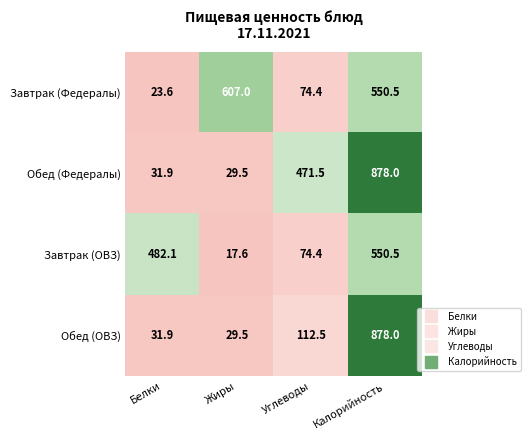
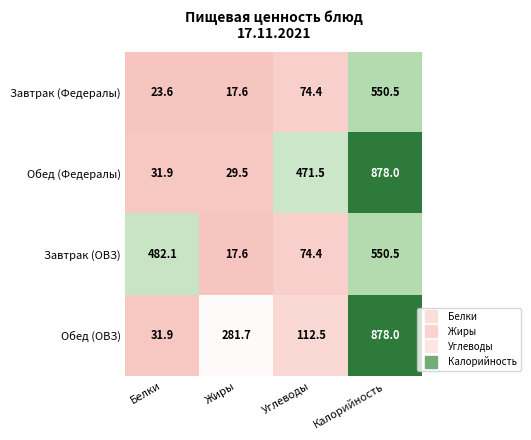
Завтрак (Федералы), Жиры: 607.0 -> 17.6
Обед (ОВЗ), Жиры: 29.5 -> 281.7
